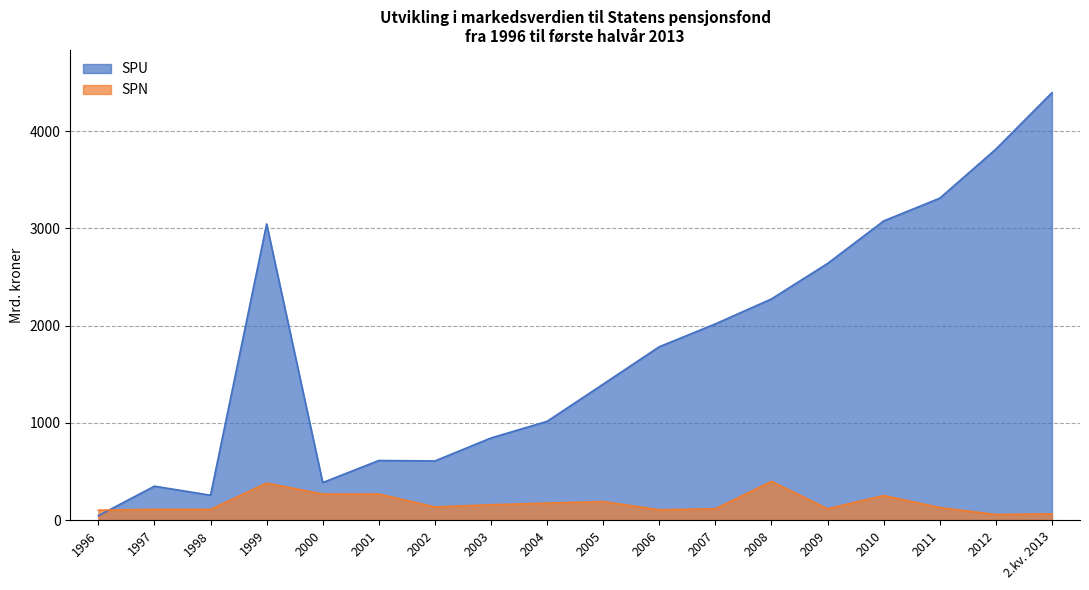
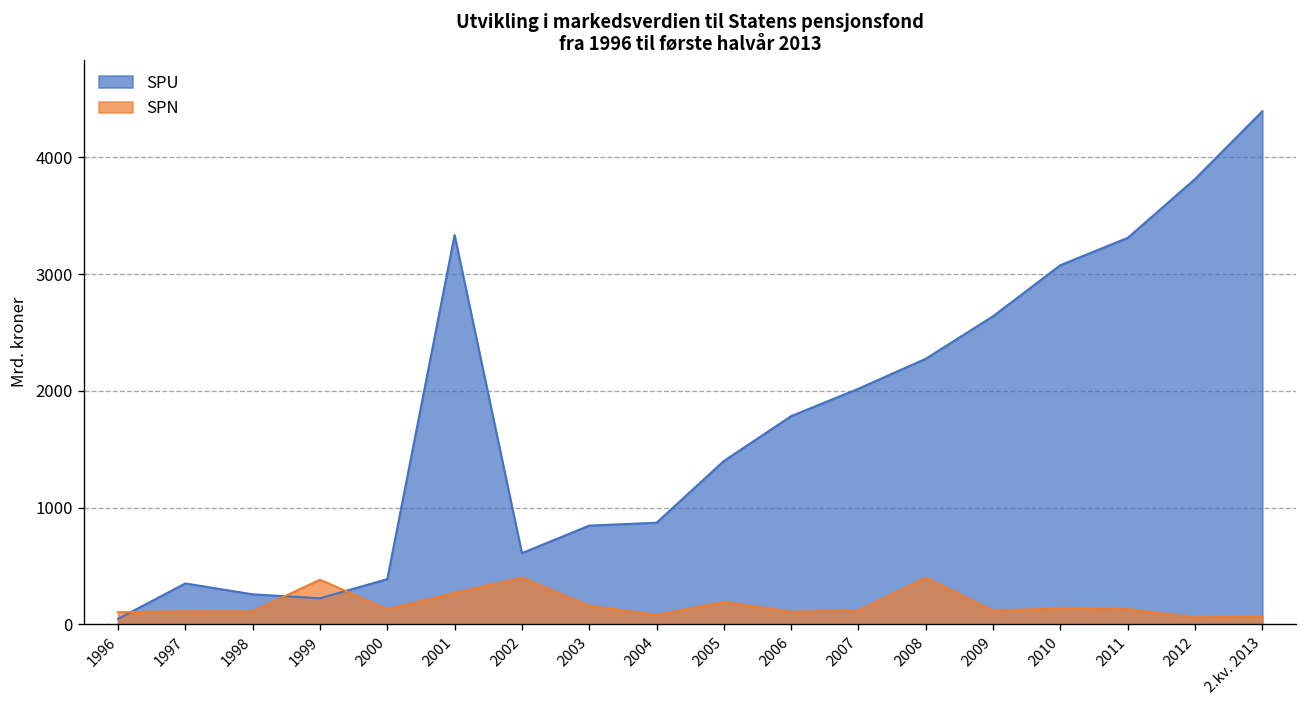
SPU, 1999: 3000 -> 200
SPN, 2000: 300 -> 100
SPU, 2001: 600 -> 3300
SPN, 2002: 100 -> 400
SPU, 2004: 1000 -> 900
SPN, 2004: 200 -> 100
SPN, 2010: 300 -> 100
